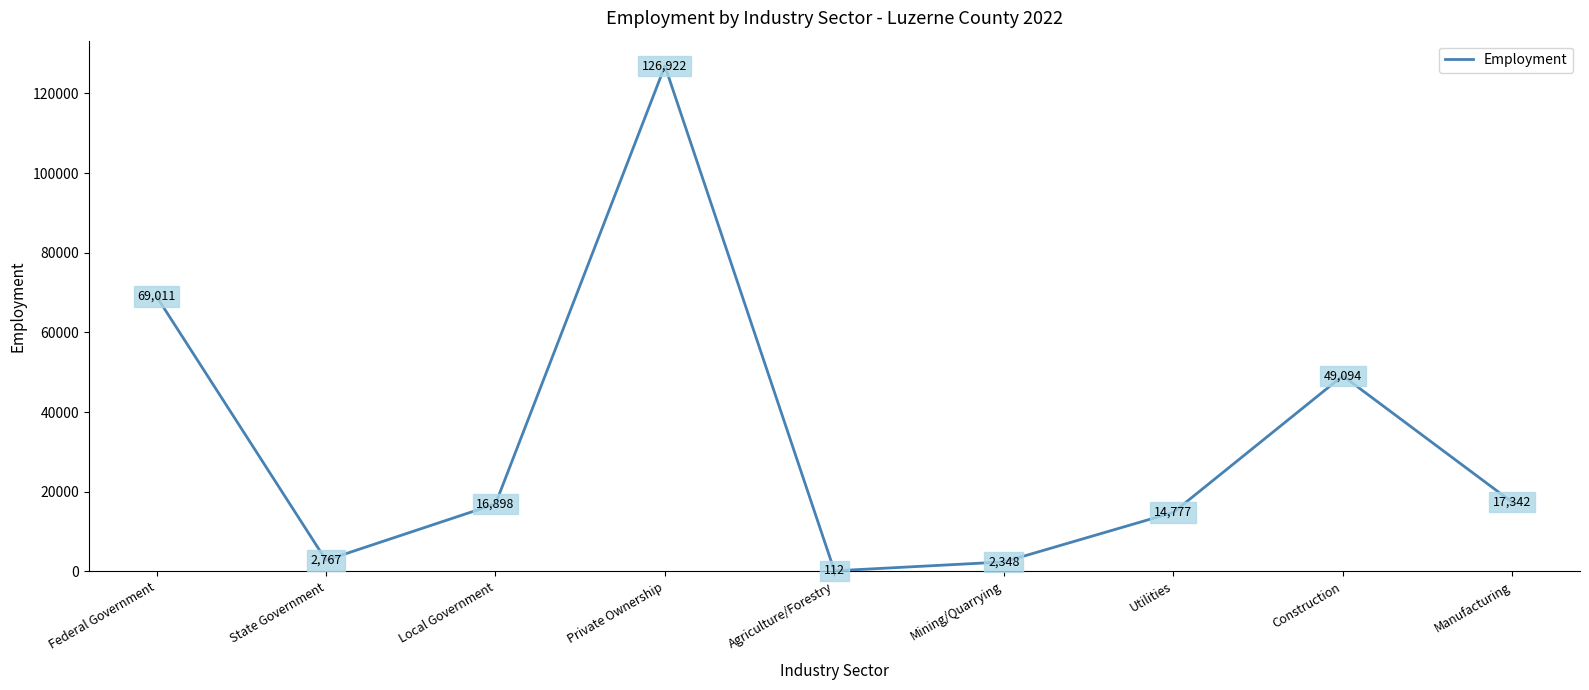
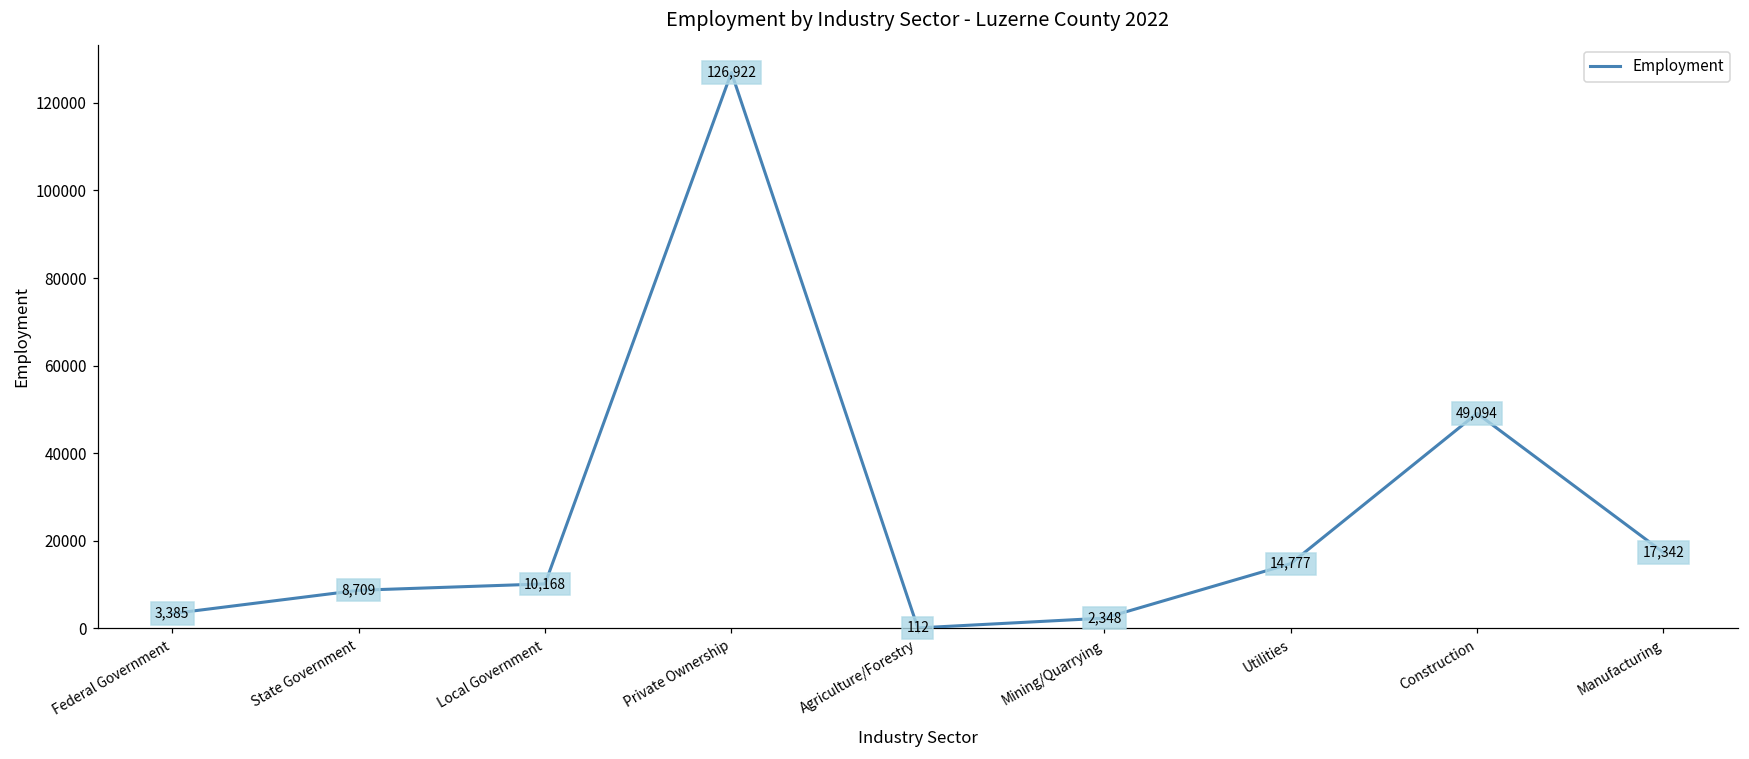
Federal Government: 69,011 -> 3,385
State Government: 2,767 -> 8,709
Local Government: 16,898 -> 10,168
